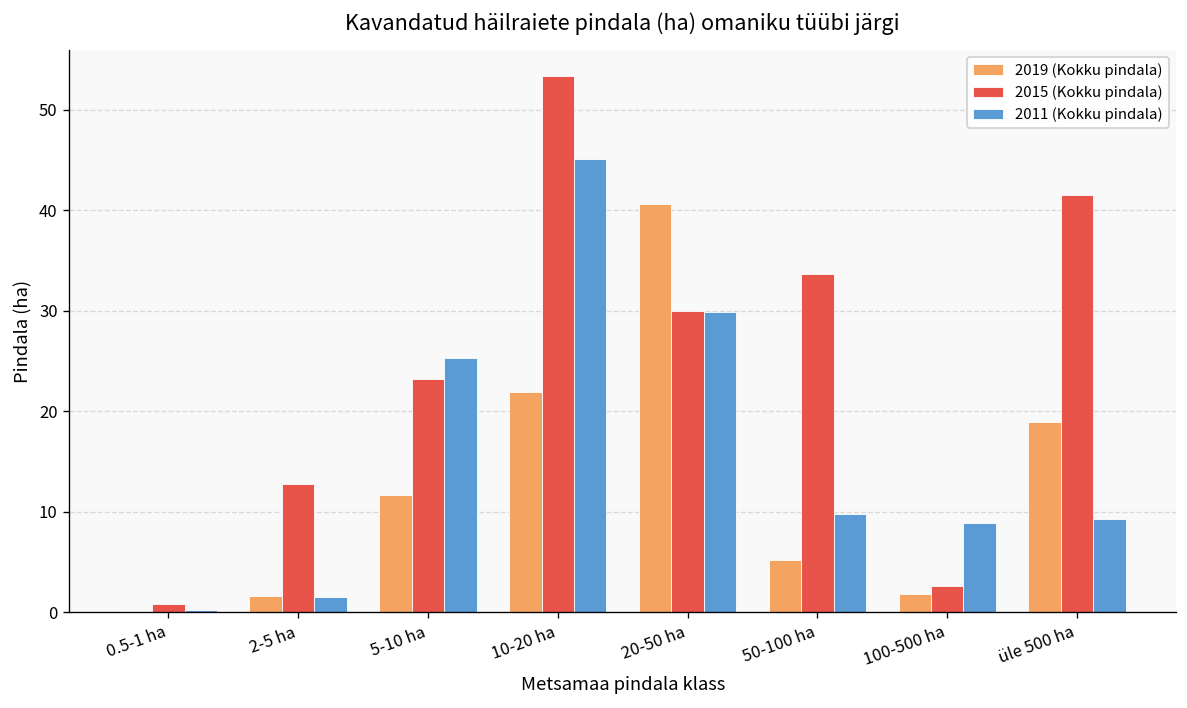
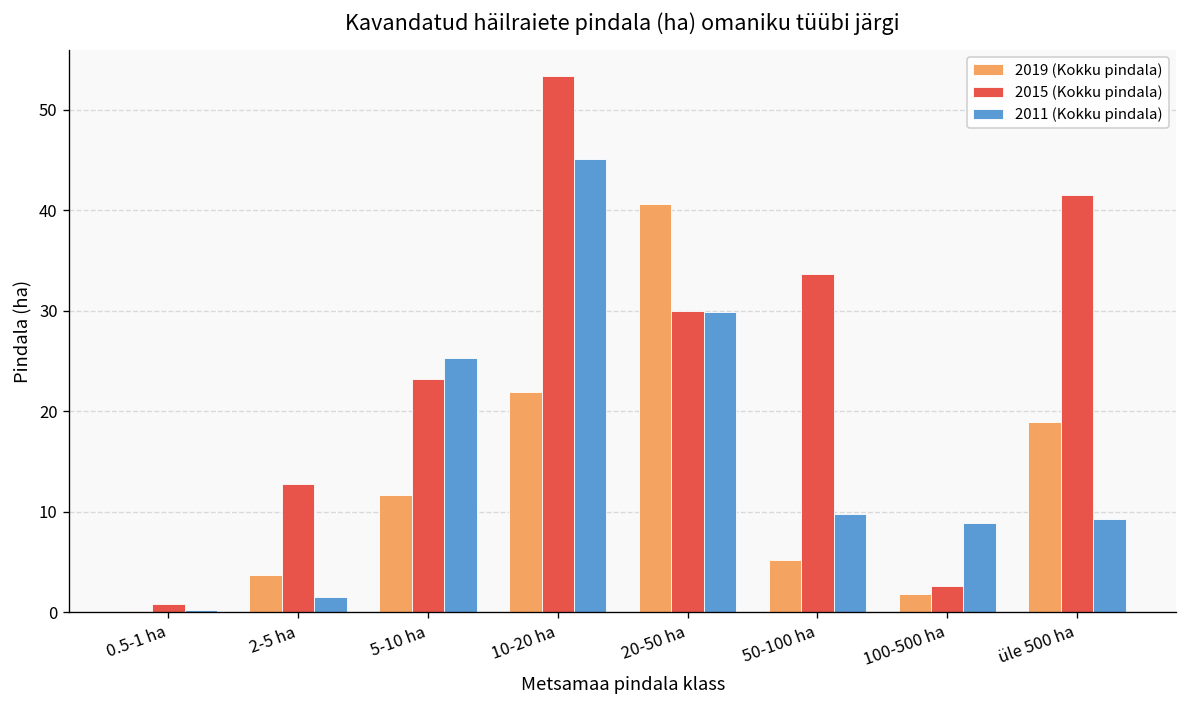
2019 (Kokku pindala), 2-5 ha: 2 -> 4
